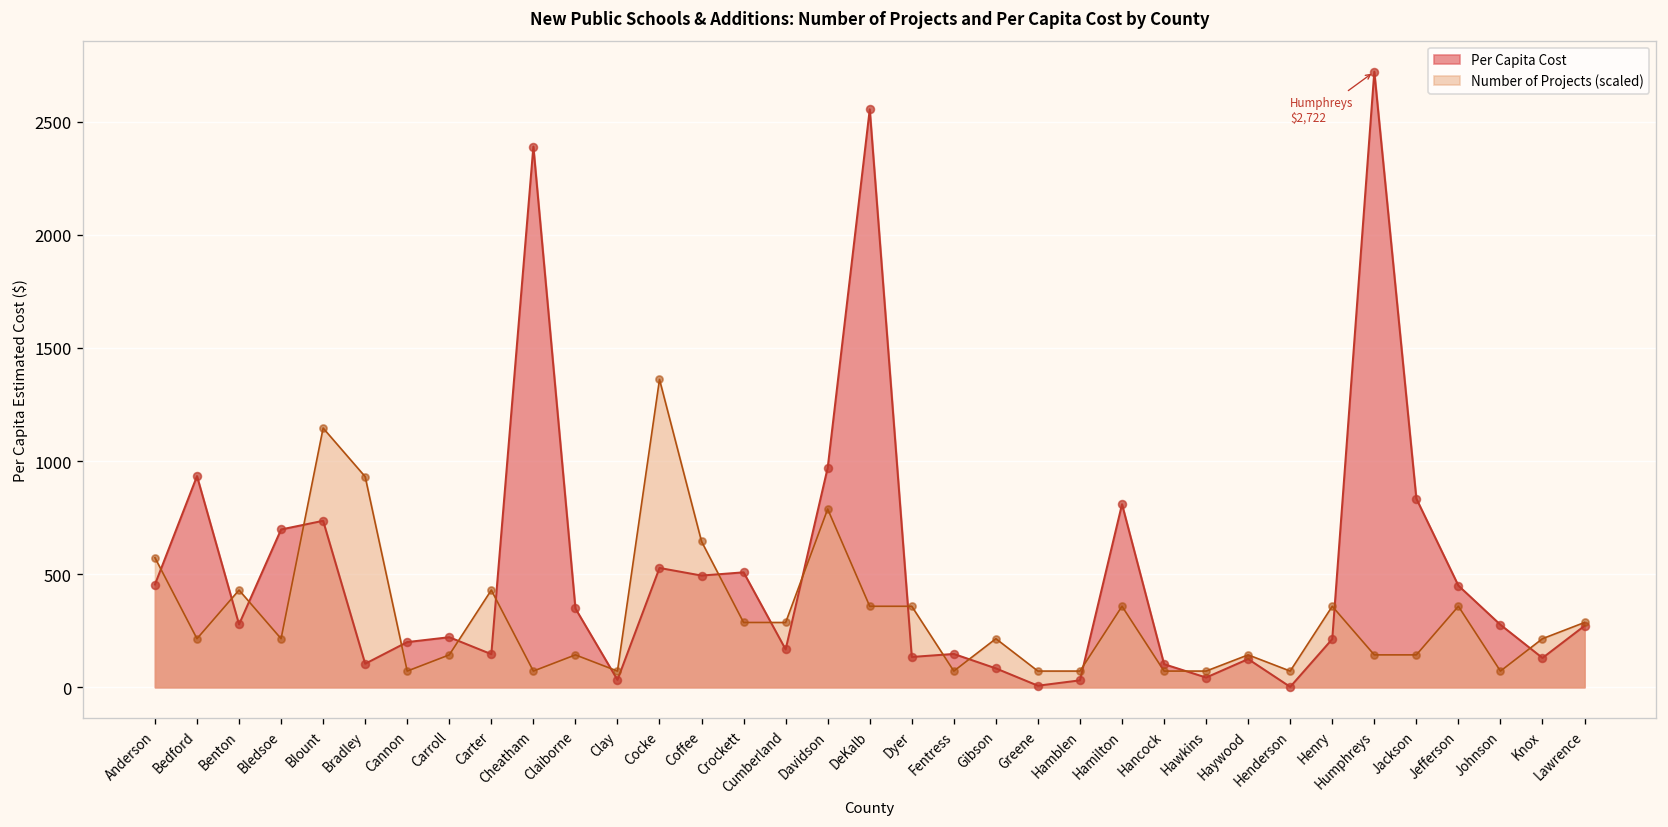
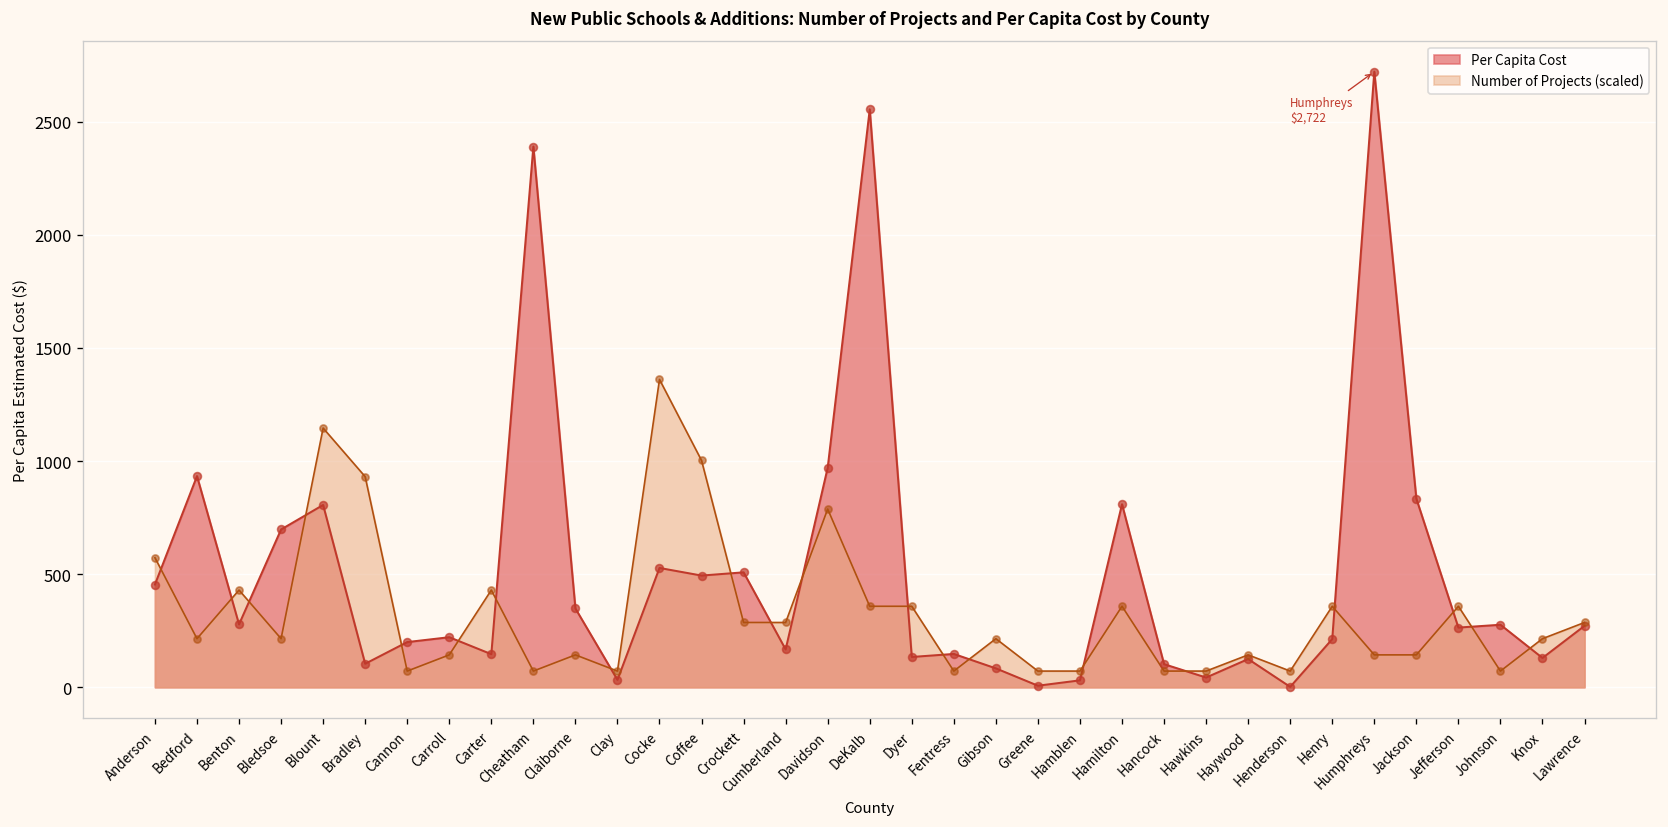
Per Capita Cost, Blount: 740 -> 810
Number of Projects (scaled), Coffee: 640 -> 1000
Per Capita Cost, Jefferson: 450 -> 260
